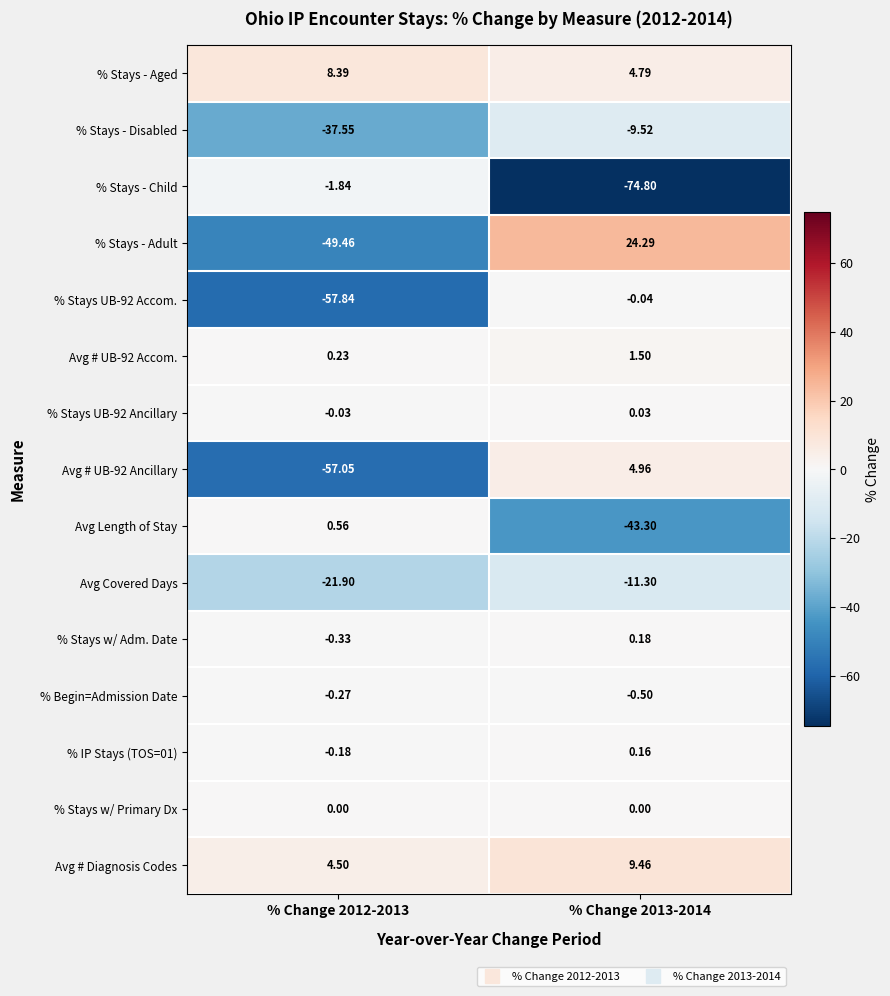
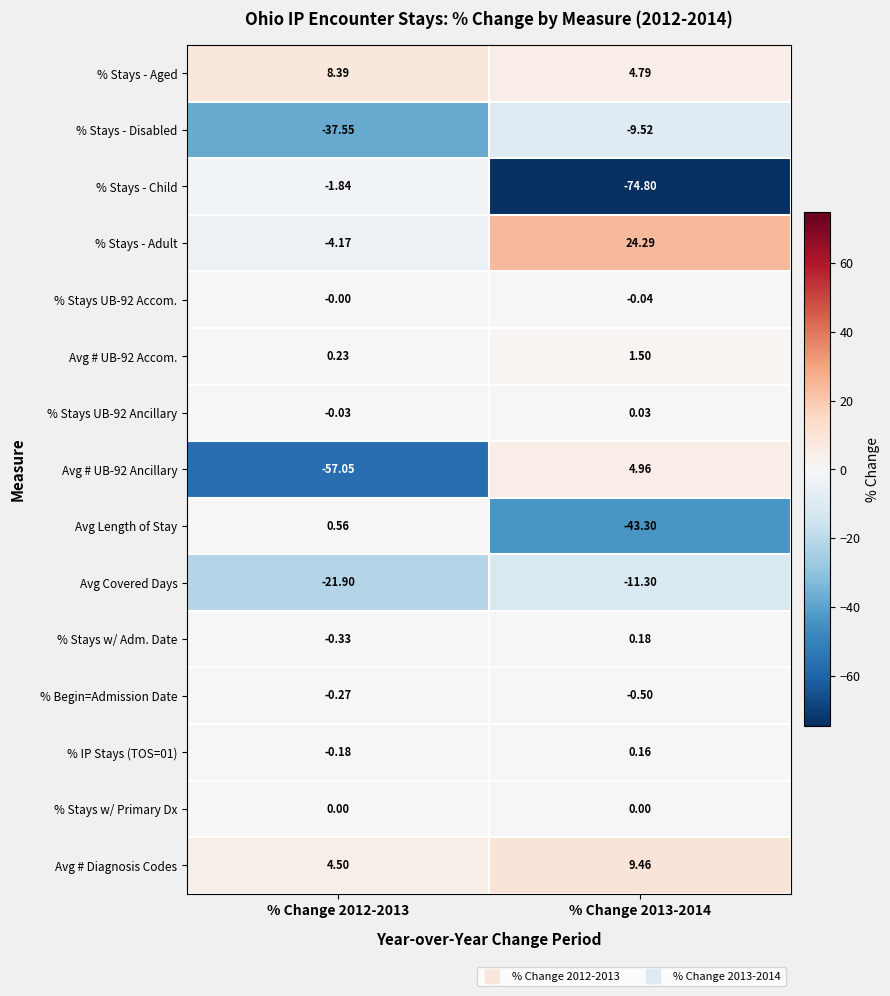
% Stays - Adult, % Change 2012-2013: -49.46 -> -4.17
% Stays UB-92 Accom., % Change 2012-2013: -57.84 -> -0.00
